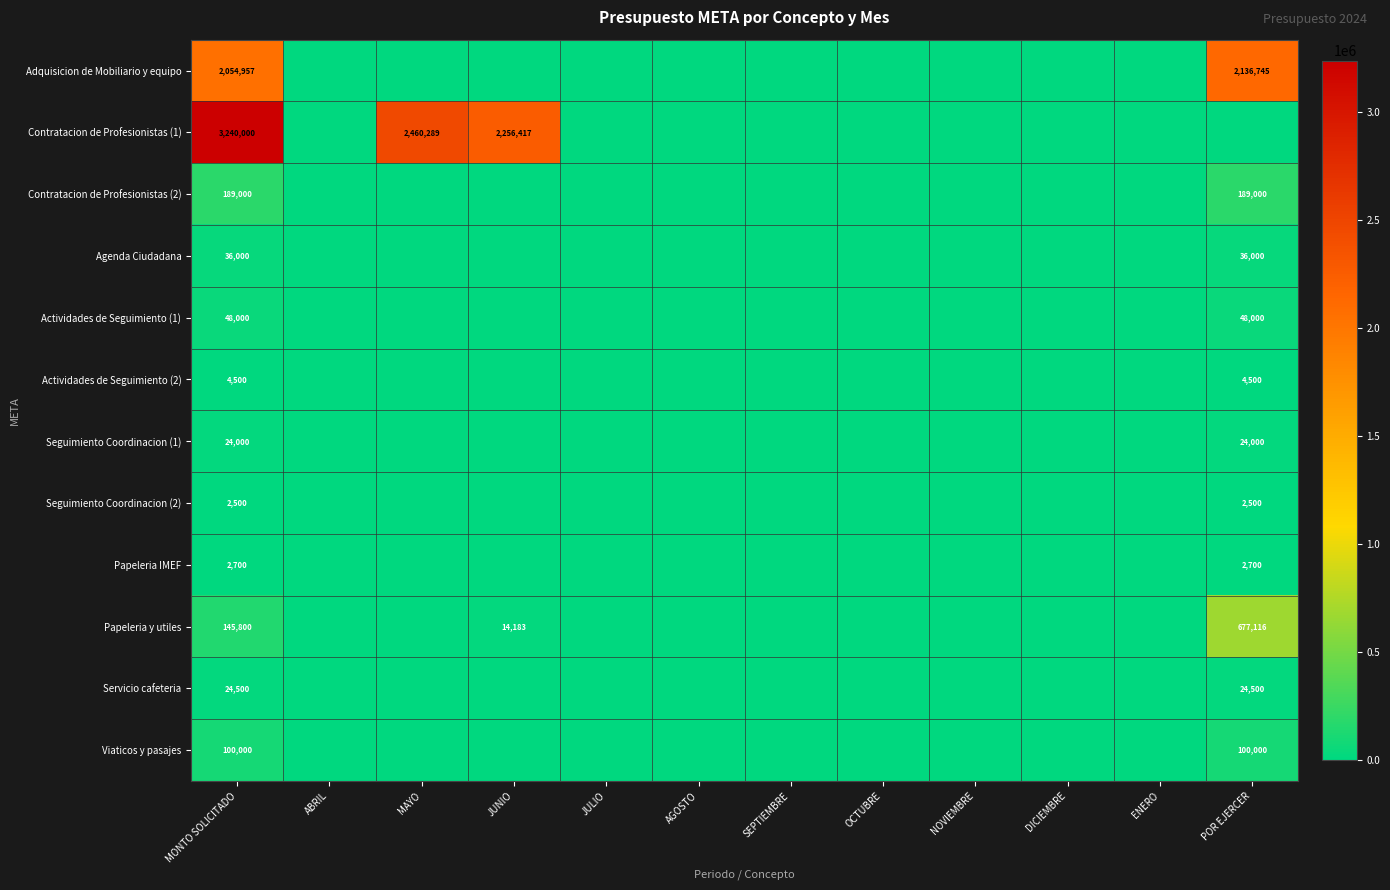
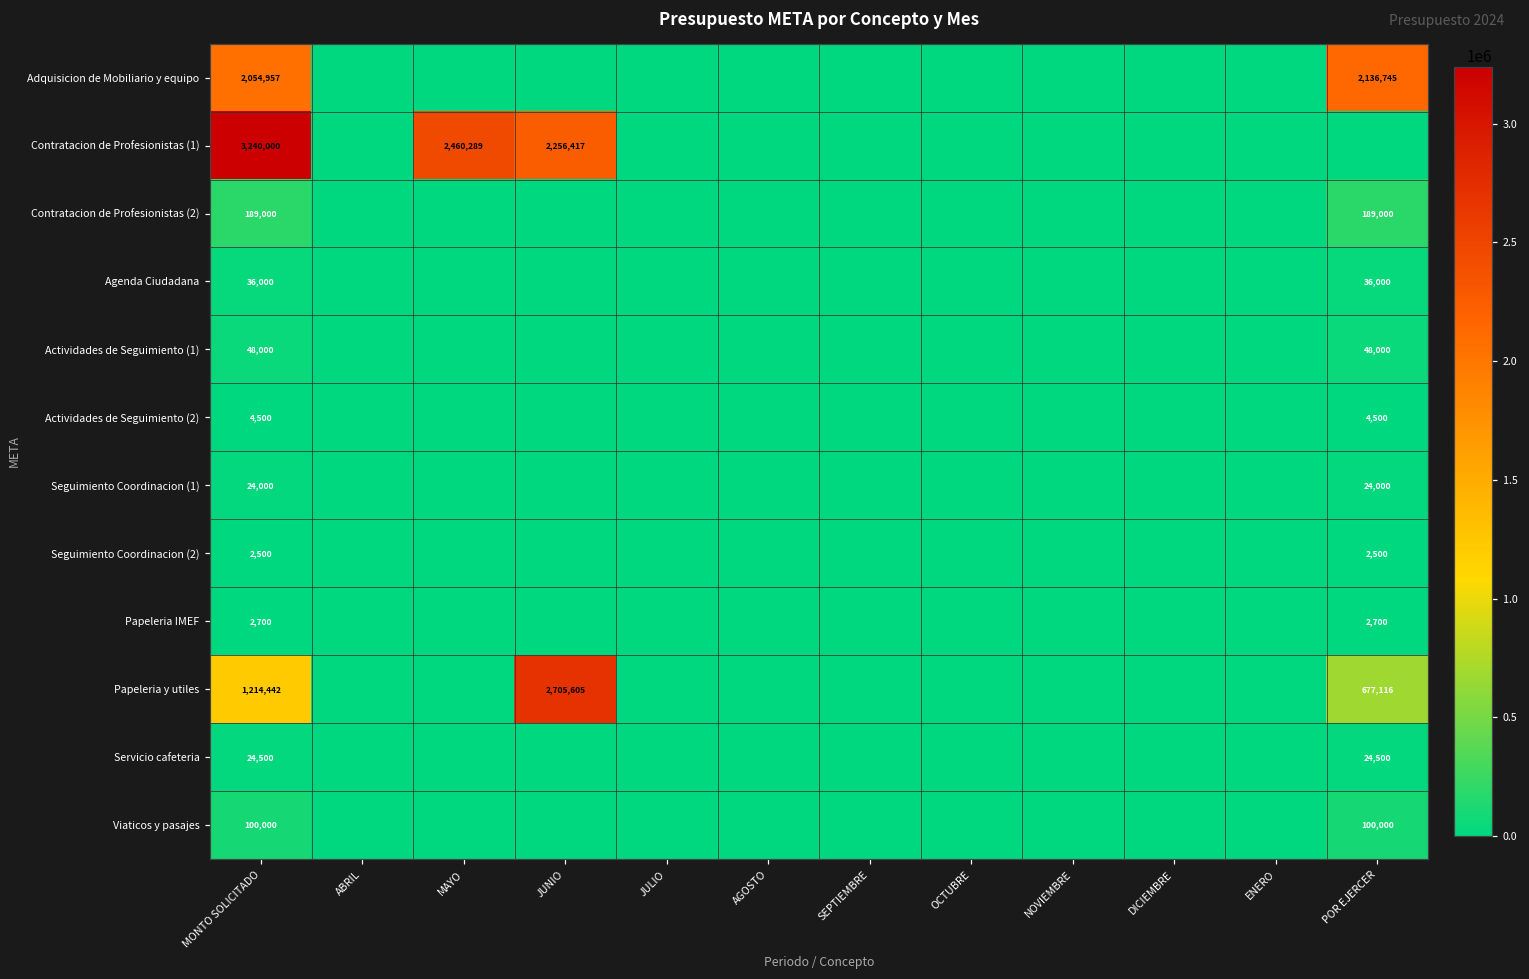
Papeleria y utiles, MONTO SOLICITADO: 145,800 -> 1,214,442
Papeleria y utiles, JUNIO: 14,183 -> 2,705,605
